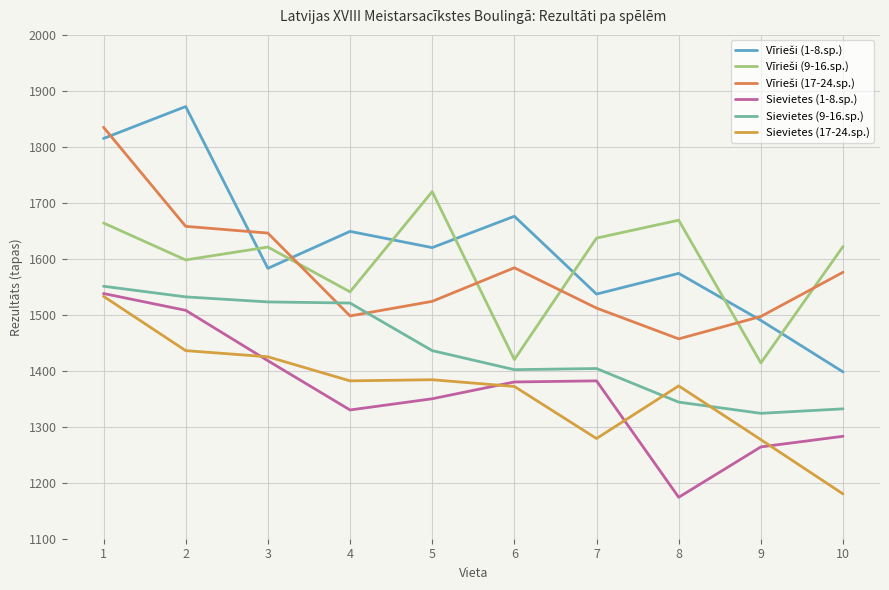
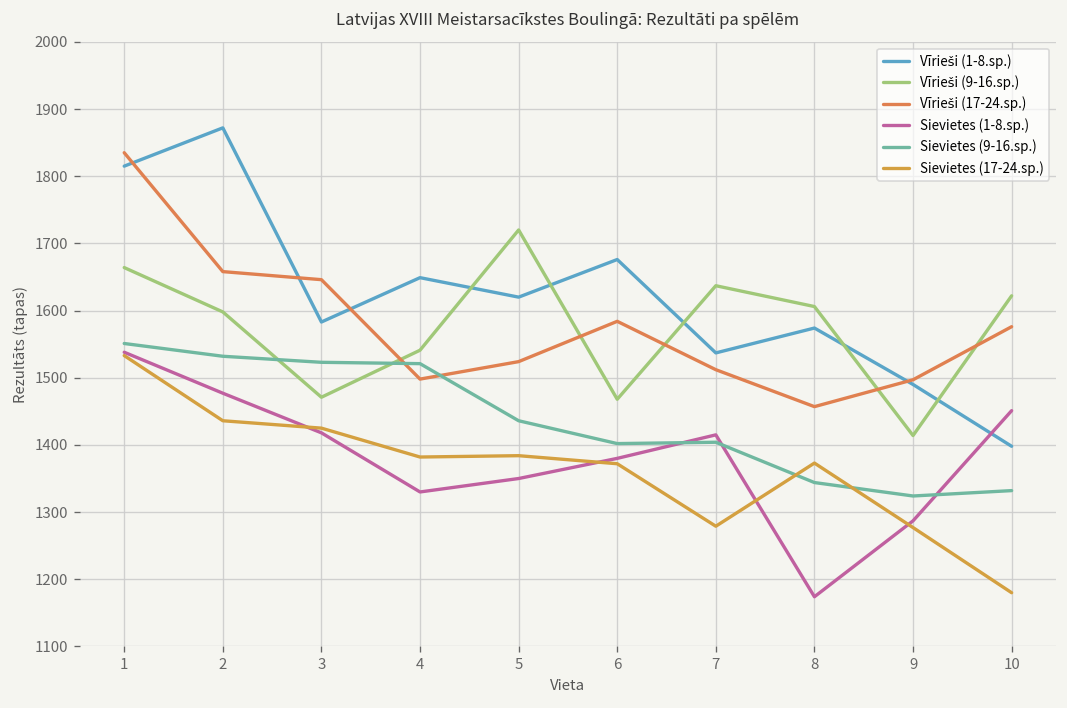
Sievietes (1-8.sp.), 2: 1510 -> 1480
Vīrieši (9-16.sp.), 3: 1620 -> 1470
Vīrieši (9-16.sp.), 6: 1420 -> 1470
Sievietes (1-8.sp.), 7: 1380 -> 1420
Vīrieši (9-16.sp.), 8: 1670 -> 1610
Sievietes (1-8.sp.), 9: 1260 -> 1290
Sievietes (1-8.sp.), 10: 1280 -> 1450
